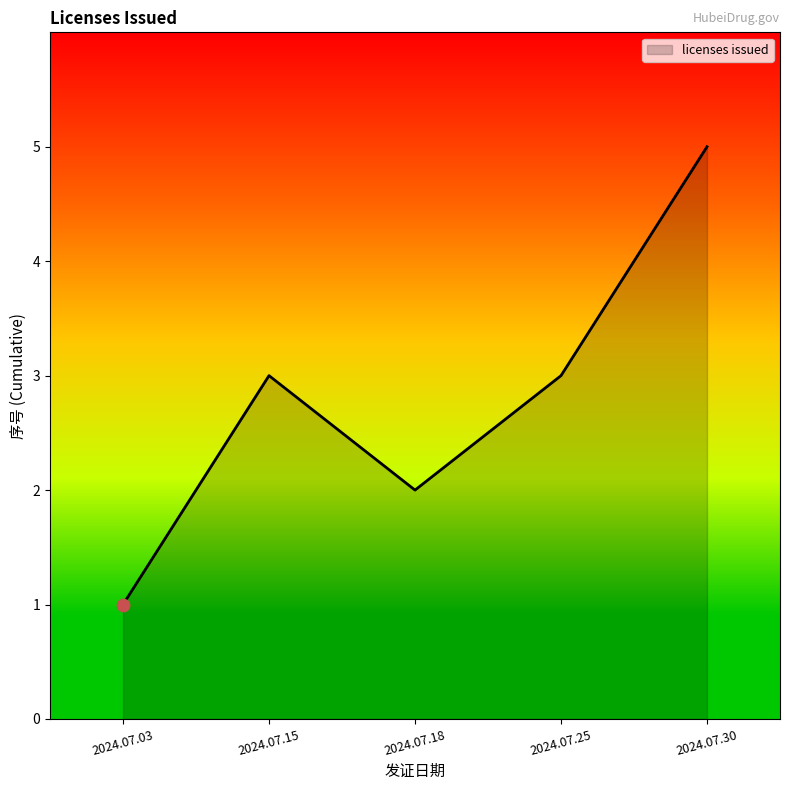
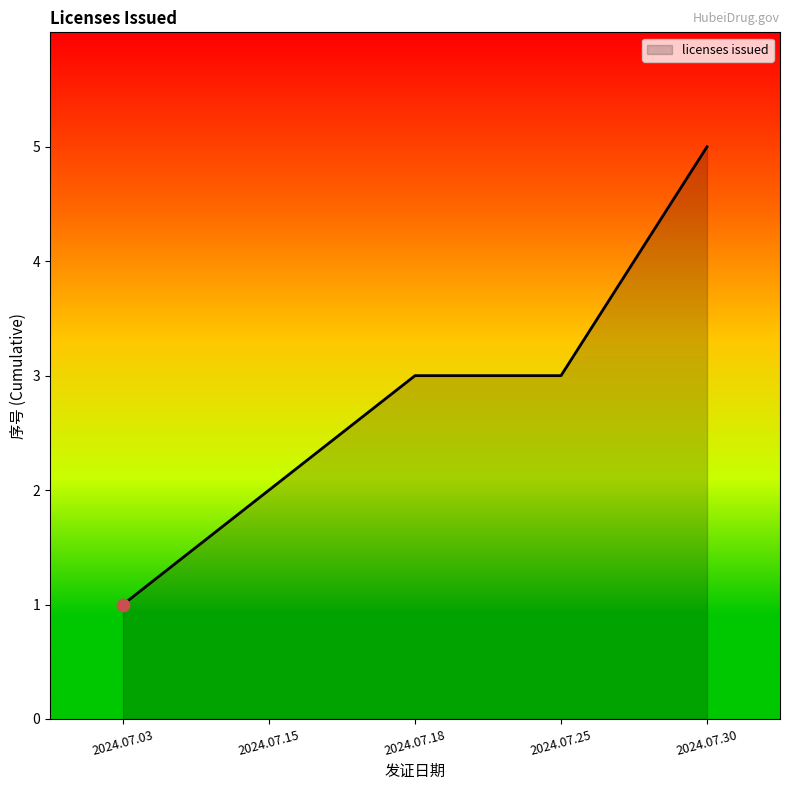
licenses issued, 2024.07.15: 3 -> 2
licenses issued, 2024.07.18: 2 -> 3
